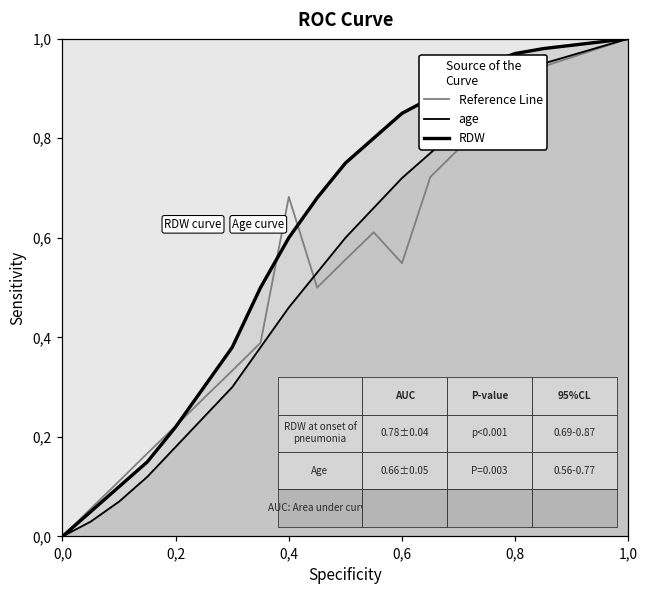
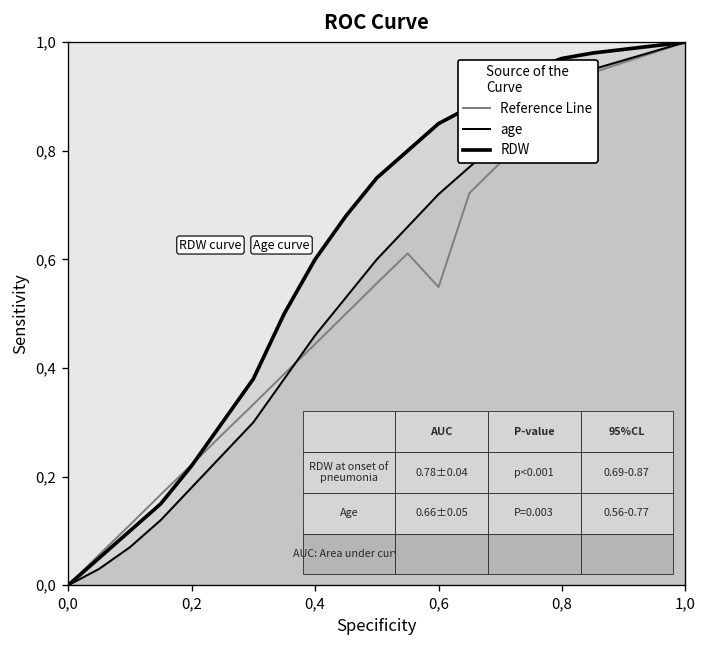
Reference Line, 0,4: 6.8 -> 4.4
